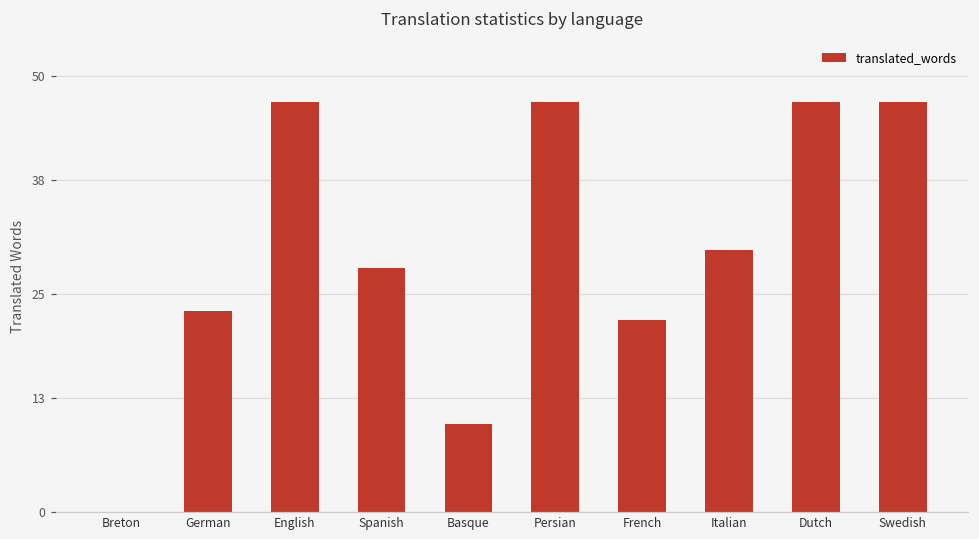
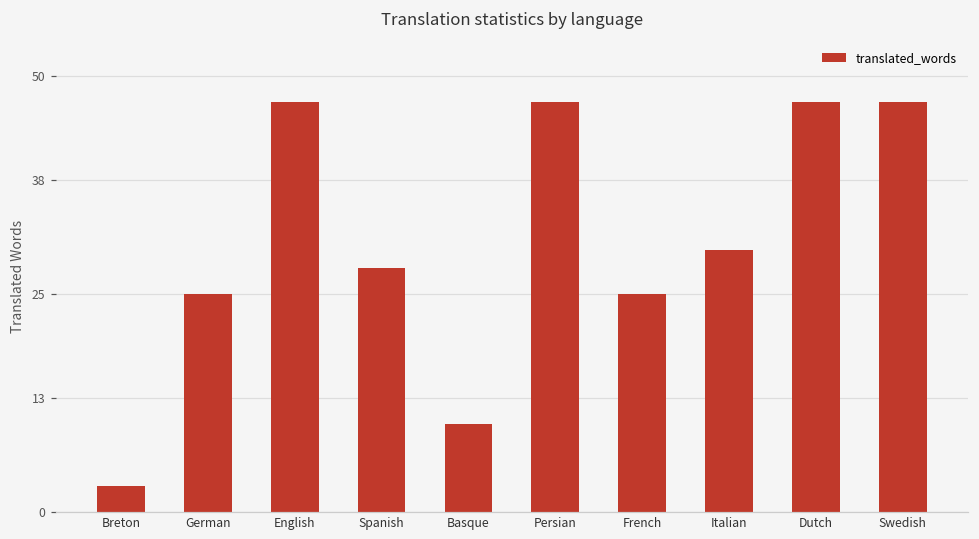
Breton: 0 -> 3
German: 23 -> 25
French: 22 -> 25
